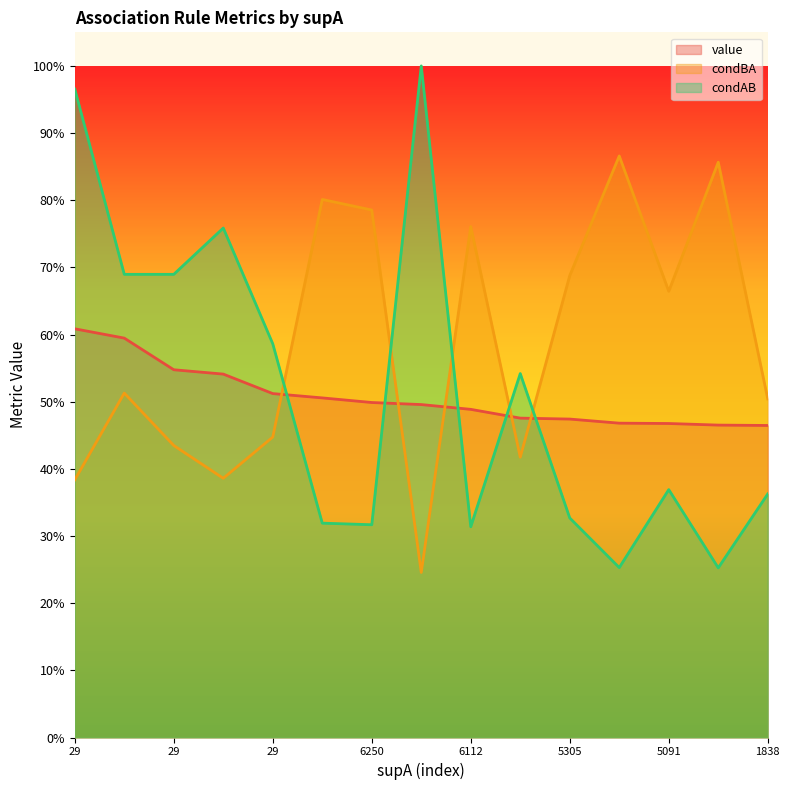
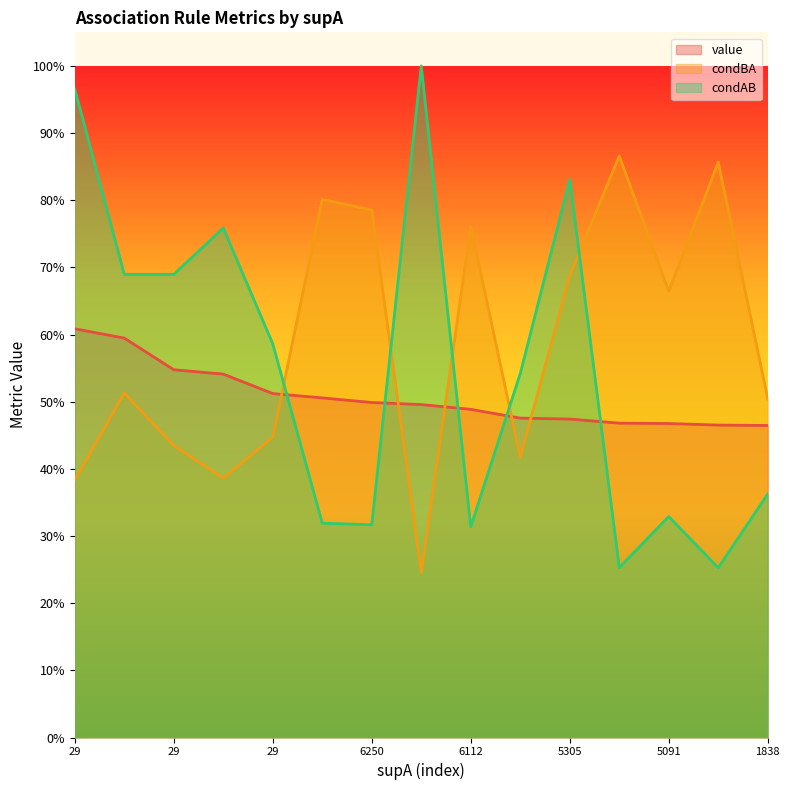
condAB, 5305: 33% -> 83%
condAB, 5091: 37% -> 33%
